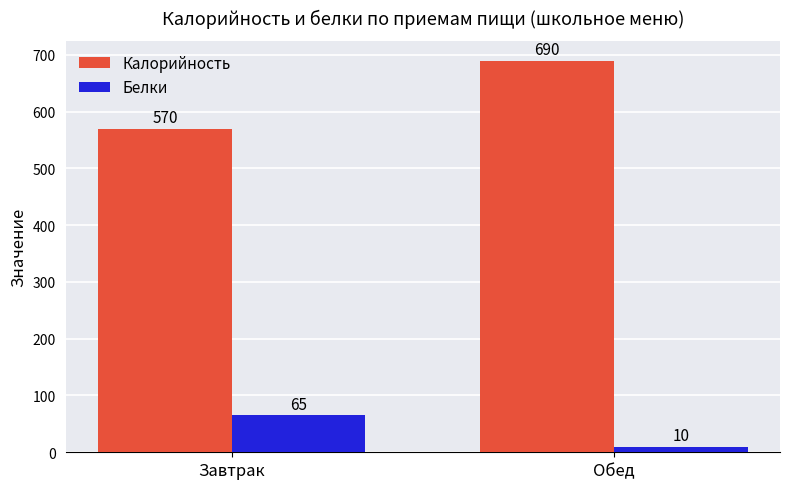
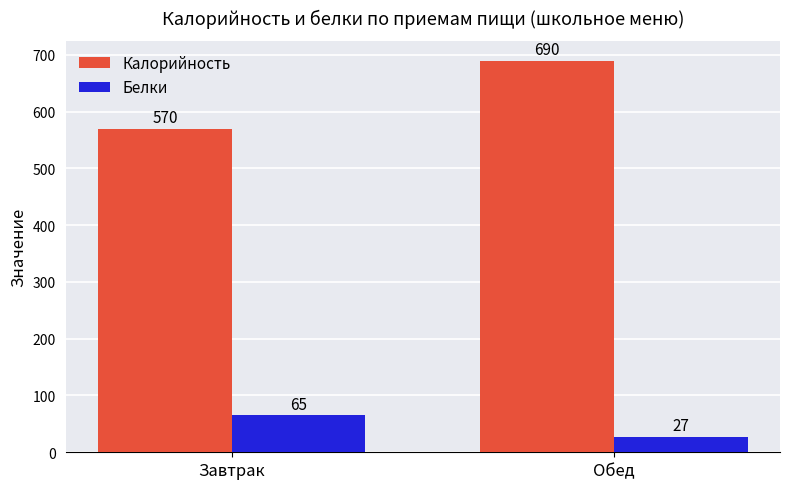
Белки, Обед: 10 -> 27
